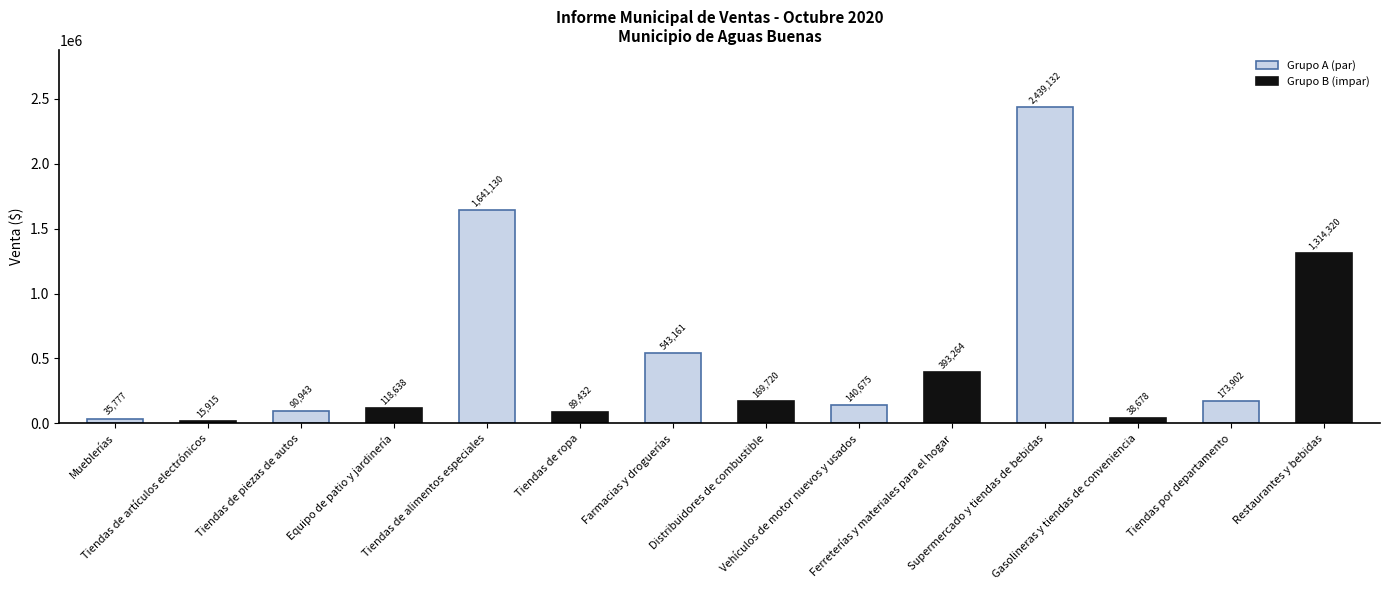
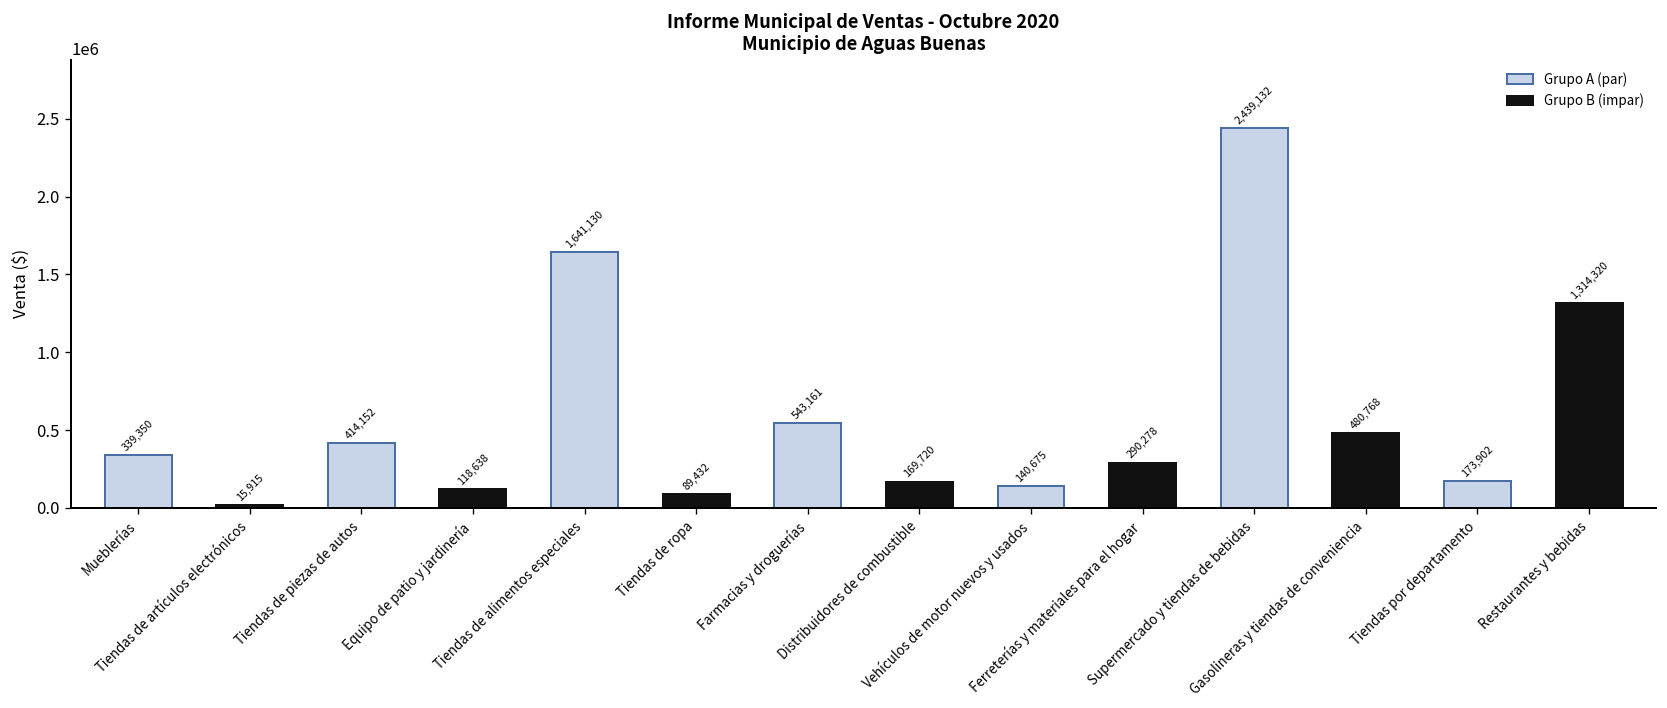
Mueblerías: 35,777 -> 339,350
Tiendas de piezas de autos: 90,943 -> 414,152
Ferreterías y materiales para el hogar: 393,264 -> 290,278
Gasolineras y tiendas de conveniencia: 38,678 -> 480,768
